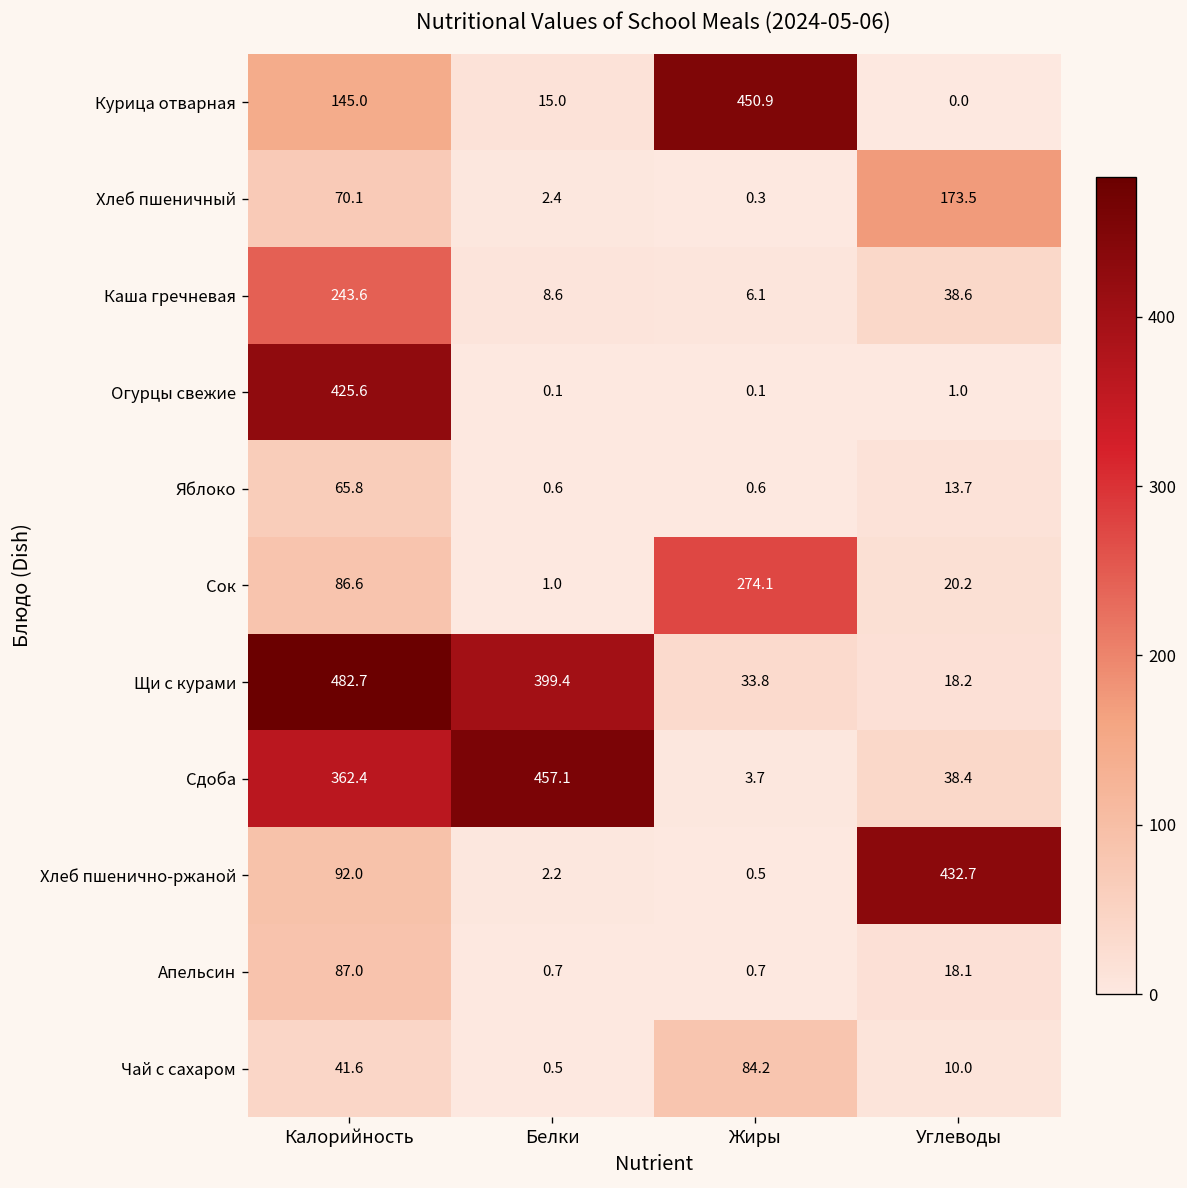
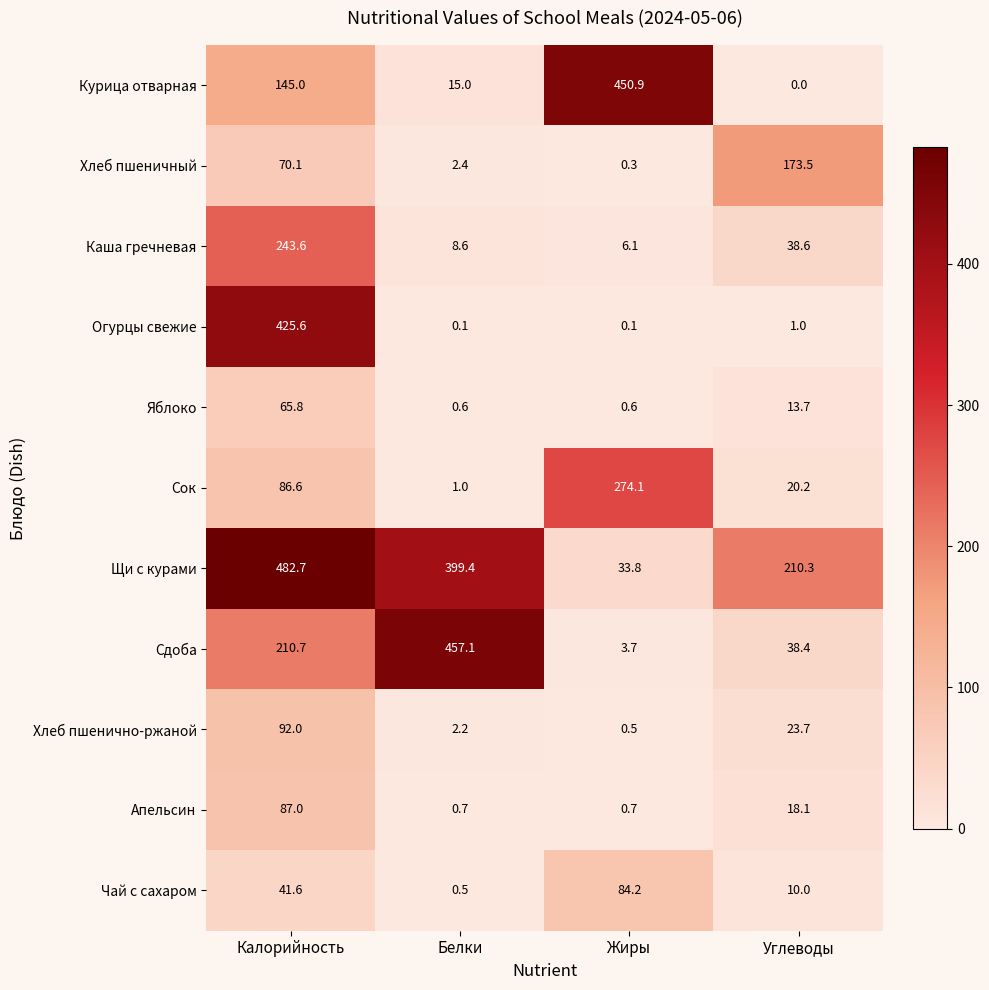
Щи с курами, Углеводы: 18.2 -> 210.3
Сдоба, Калорийность: 362.4 -> 210.7
Хлеб пшенично-ржаной, Углеводы: 432.7 -> 23.7
